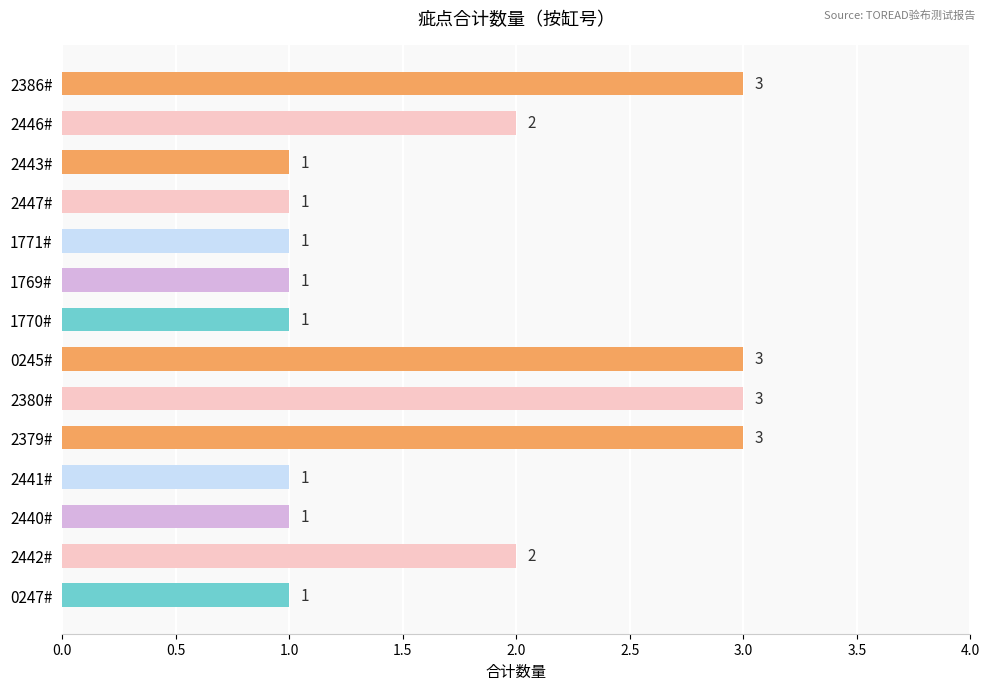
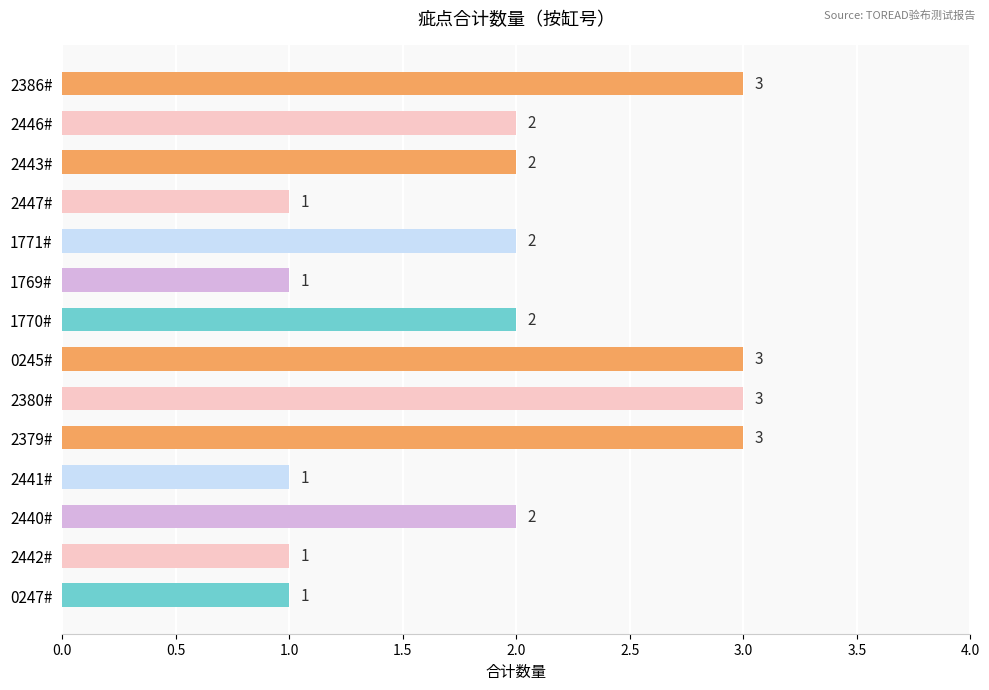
2443#: 1 -> 2
1771#: 1 -> 2
1770#: 1 -> 2
2440#: 1 -> 2
2442#: 2 -> 1
